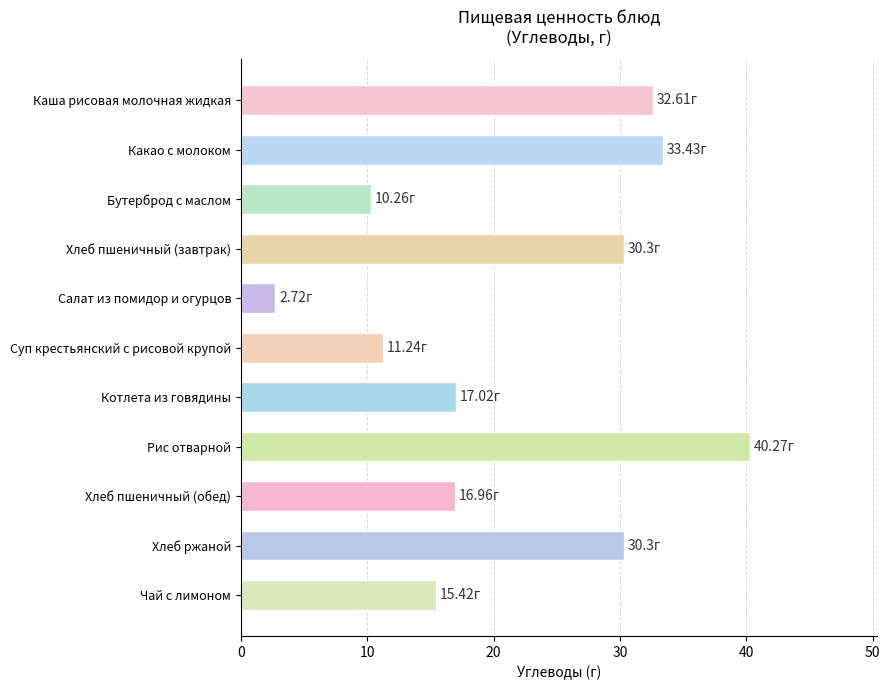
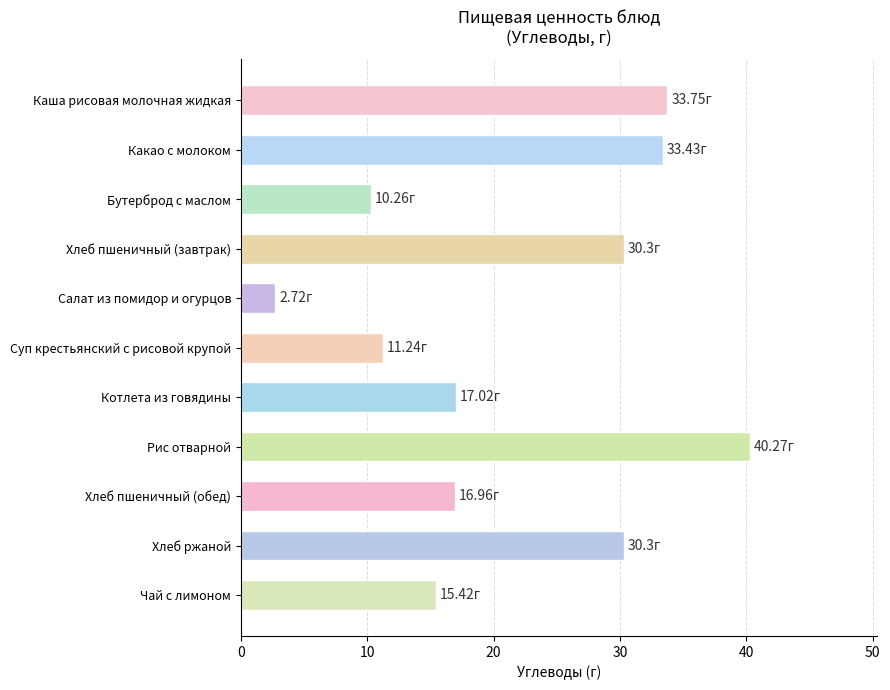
Каша рисовая молочная жидкая: 32.61г -> 33.75г
